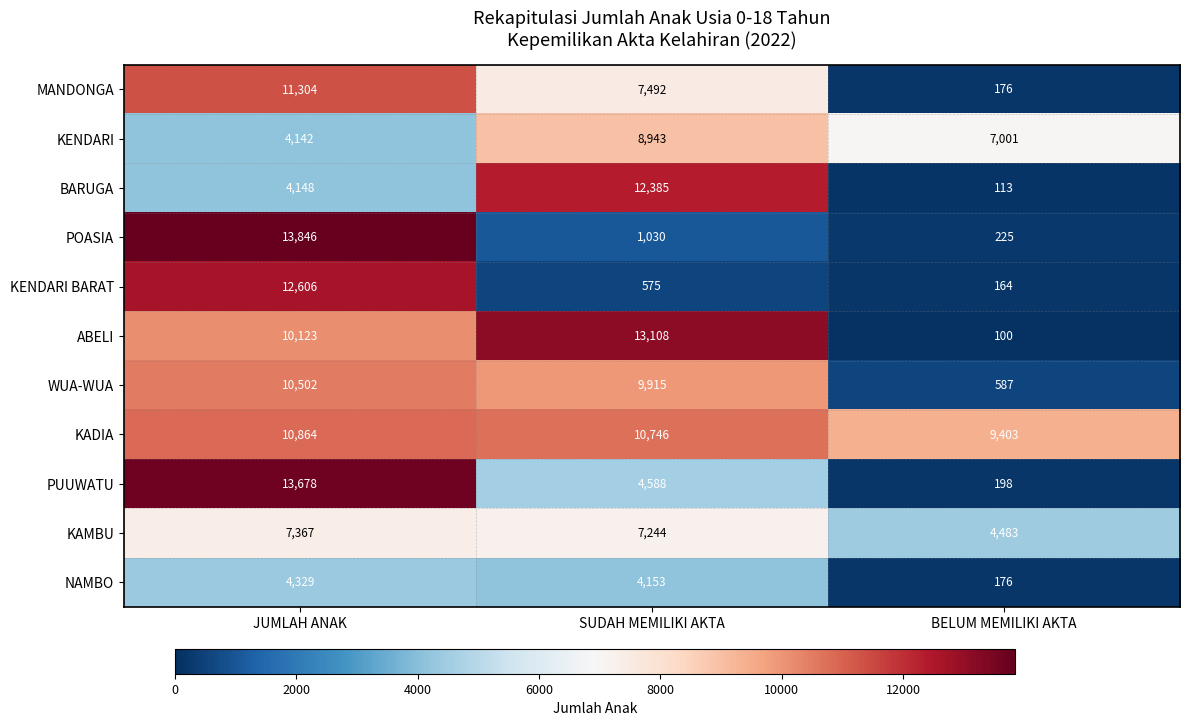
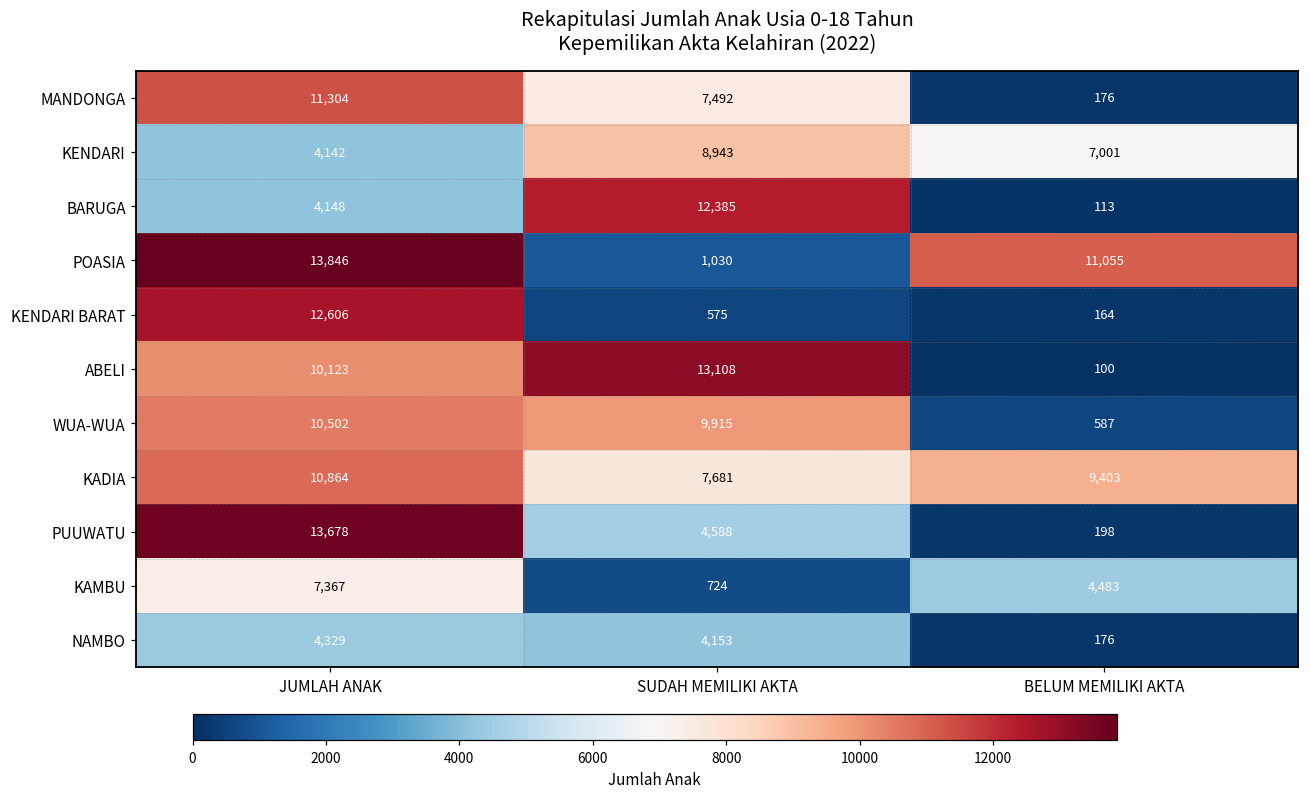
POASIA, BELUM MEMILIKI AKTA: 225 -> 11,055
KADIA, SUDAH MEMILIKI AKTA: 10,746 -> 7,681
KAMBU, SUDAH MEMILIKI AKTA: 7,244 -> 724
